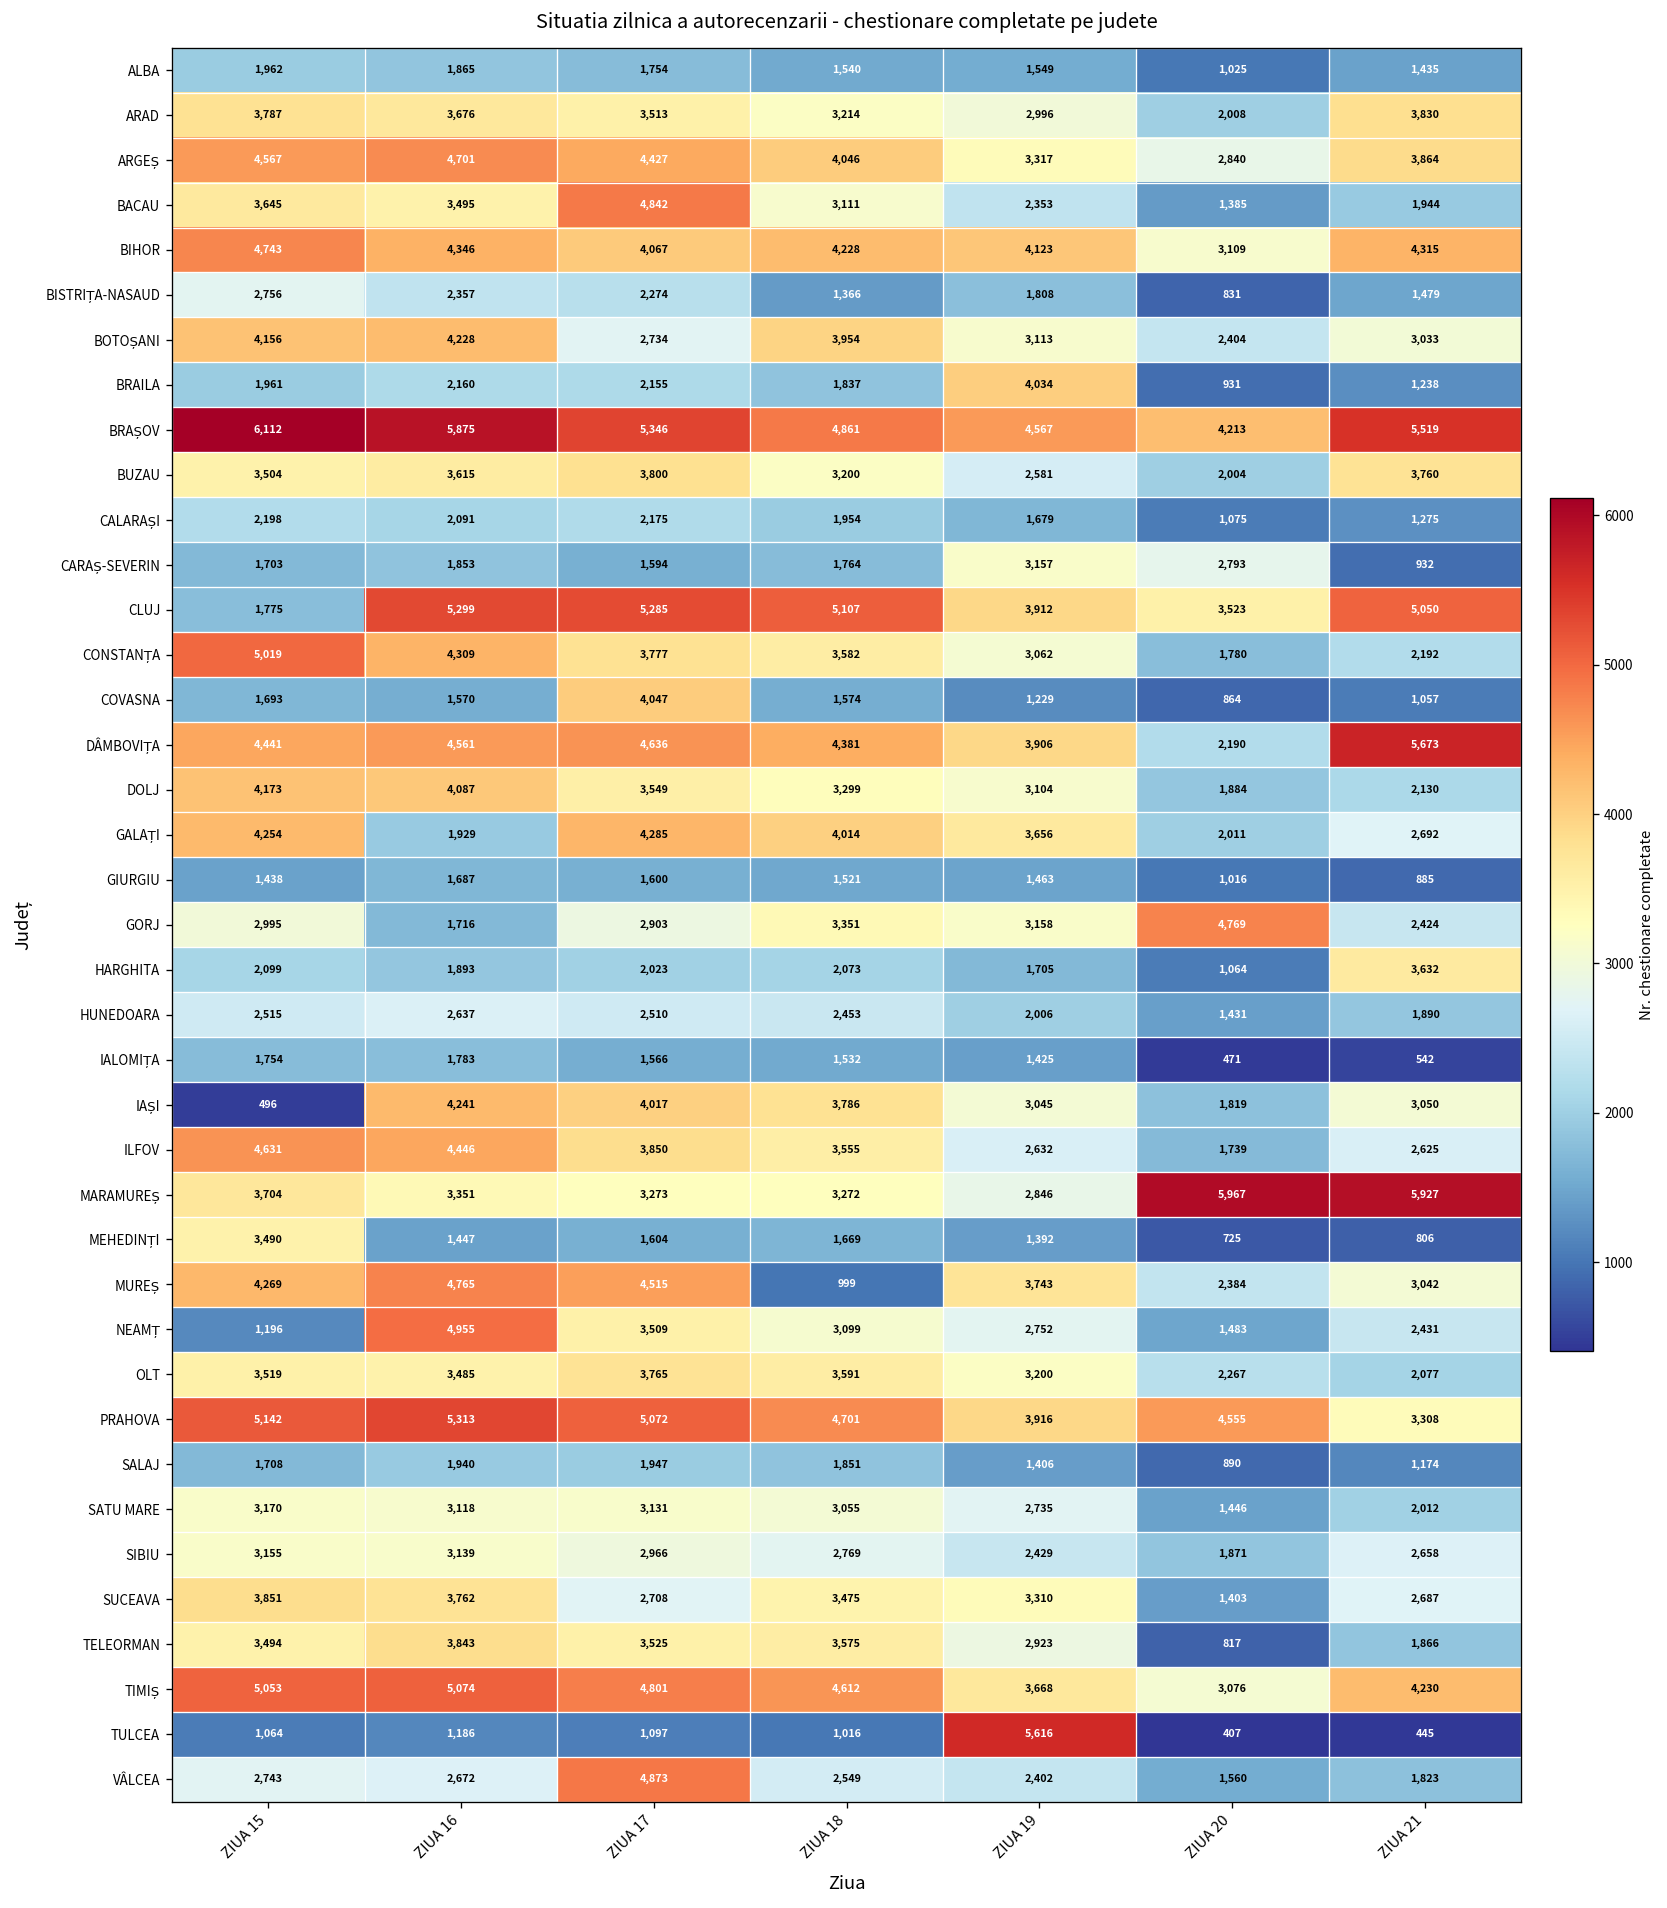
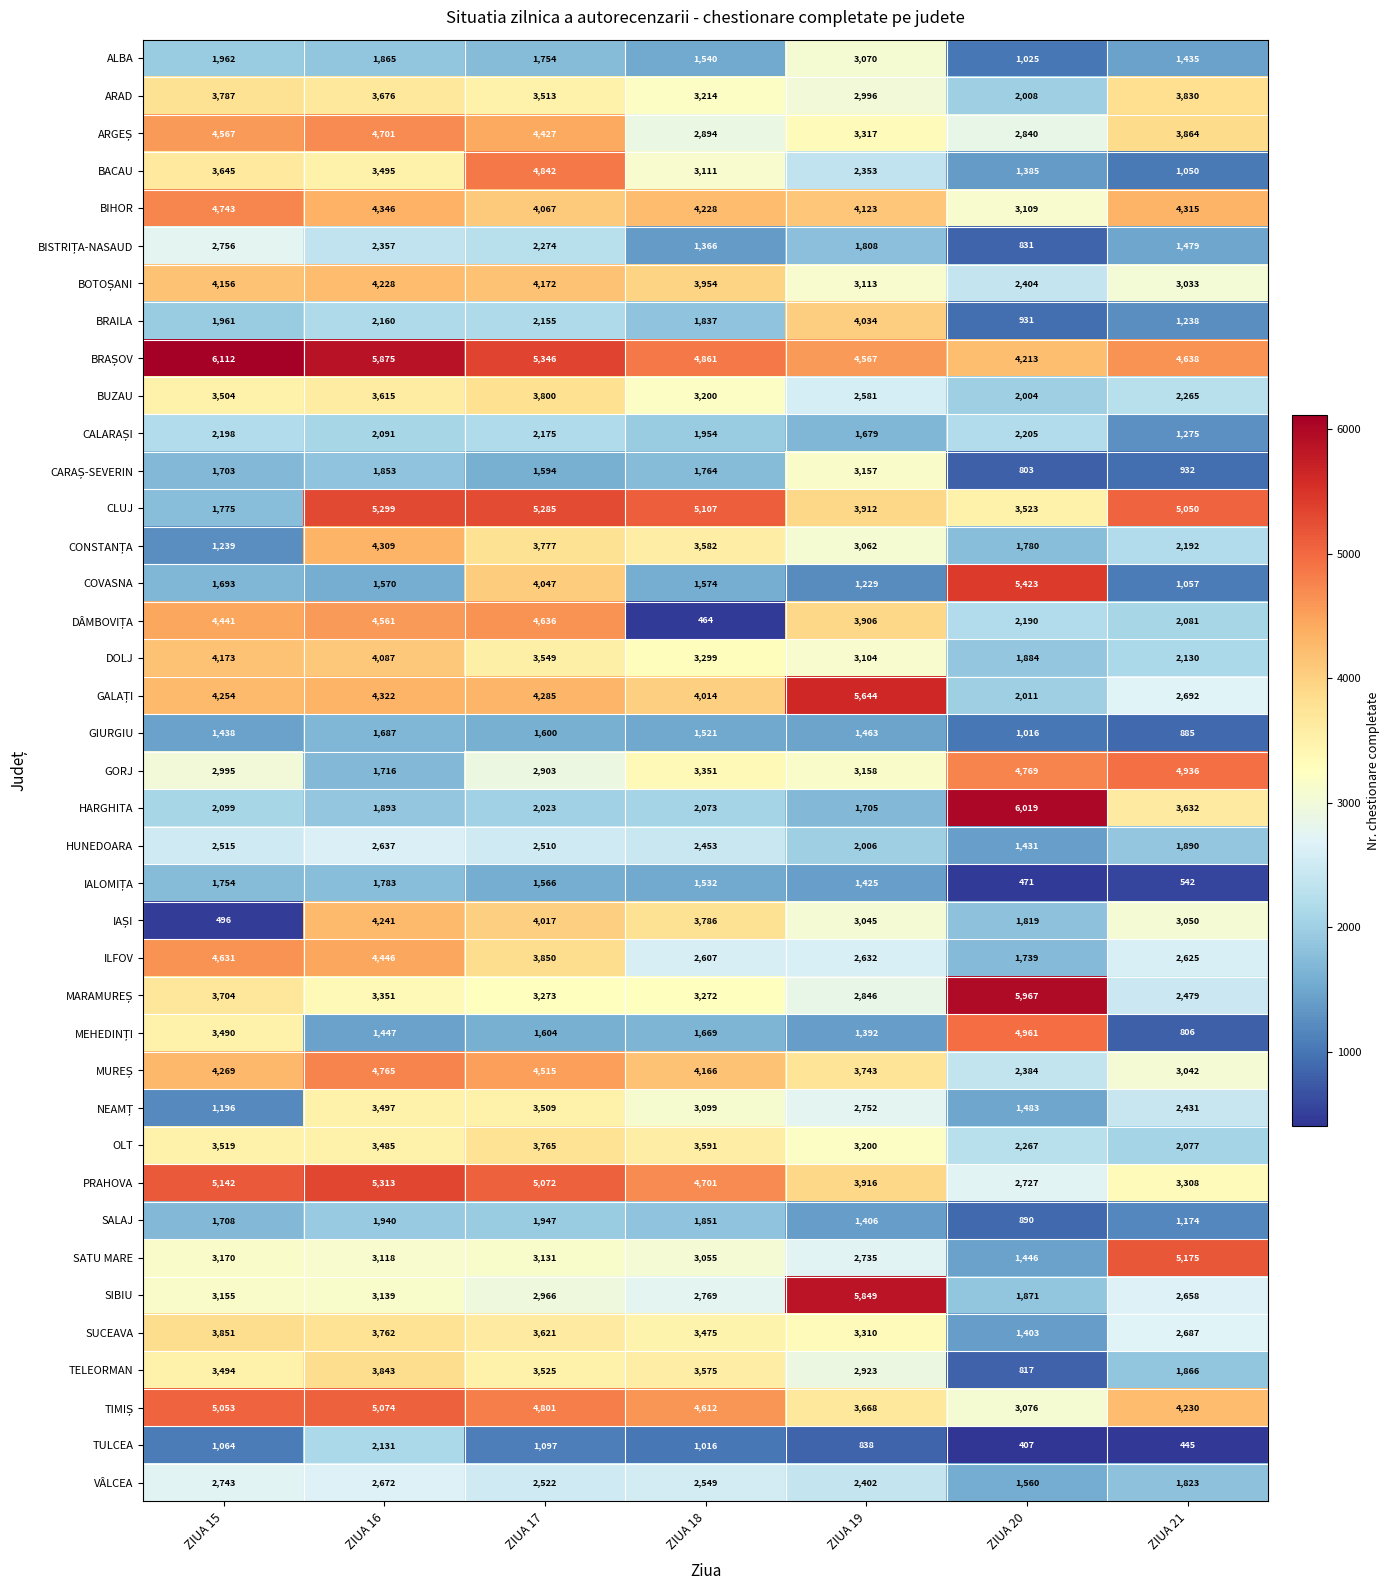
ALBA, ZIUA 19: 1,549 -> 3,070
ARGEȘ, ZIUA 18: 4,046 -> 2,894
BACAU, ZIUA 21: 1,944 -> 1,050
BOTOȘANI, ZIUA 17: 2,734 -> 4,172
BRAȘOV, ZIUA 21: 5,519 -> 4,638
BUZAU, ZIUA 21: 3,760 -> 2,265
CALARAȘI, ZIUA 20: 1,075 -> 2,205
CARAȘ-SEVERIN, ZIUA 20: 2,793 -> 803
CONSTANȚA, ZIUA 15: 5,019 -> 1,239
COVASNA, ZIUA 20: 864 -> 5,423
DÂMBOVIȚA, ZIUA 18: 4,381 -> 464
DÂMBOVIȚA, ZIUA 21: 5,673 -> 2,081
GALAȚI, ZIUA 16: 1,929 -> 4,322
GALAȚI, ZIUA 19: 3,656 -> 5,644
GORJ, ZIUA 21: 2,424 -> 4,936
HARGHITA, ZIUA 20: 1,064 -> 6,019
ILFOV, ZIUA 18: 3,555 -> 2,607
MARAMUREȘ, ZIUA 21: 5,927 -> 2,479
MEHEDINȚI, ZIUA 20: 725 -> 4,961
MUREȘ, ZIUA 18: 999 -> 4,166
NEAMȚ, ZIUA 16: 4,955 -> 3,497
PRAHOVA, ZIUA 20: 4,555 -> 2,727
SATU MARE, ZIUA 21: 2,012 -> 5,175
SIBIU, ZIUA 19: 2,429 -> 5,849
SUCEAVA, ZIUA 17: 2,708 -> 3,621
TULCEA, ZIUA 16: 1,186 -> 2,131
TULCEA, ZIUA 19: 5,616 -> 838
VÂLCEA, ZIUA 17: 4,873 -> 2,522
